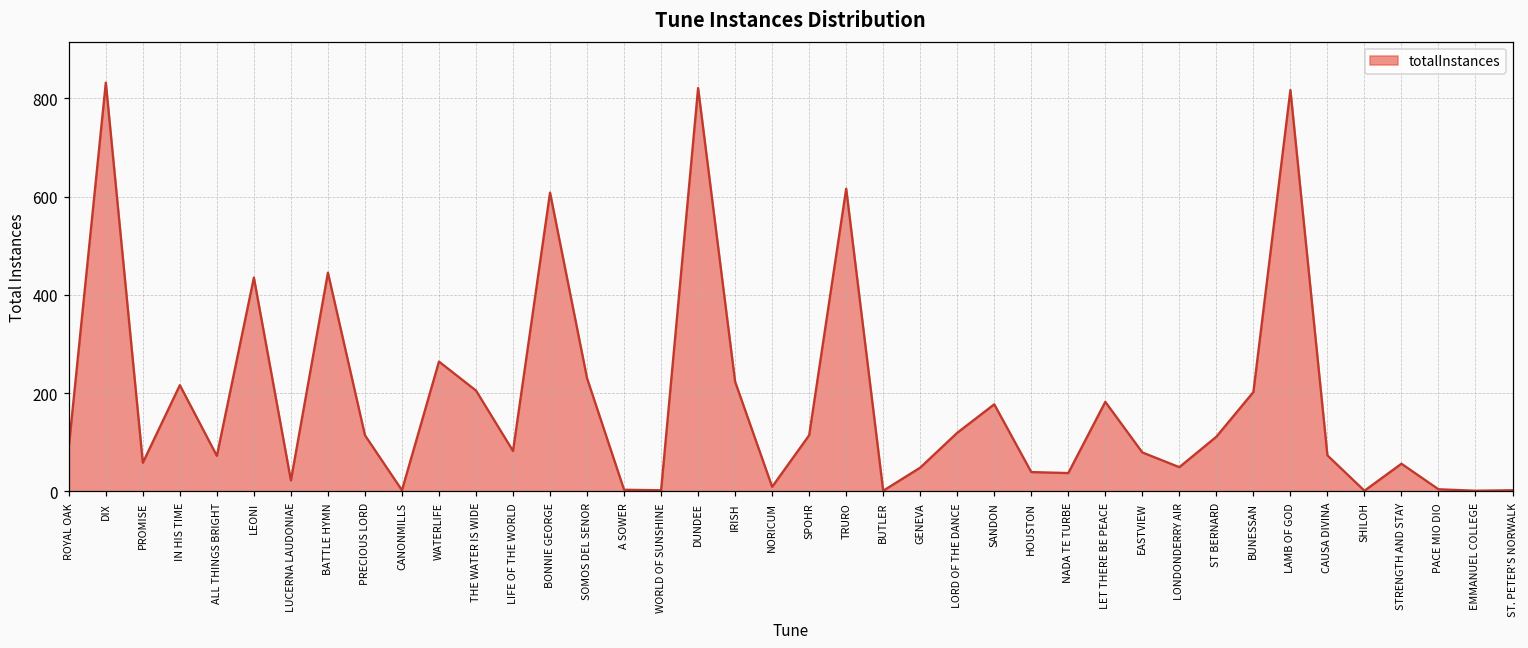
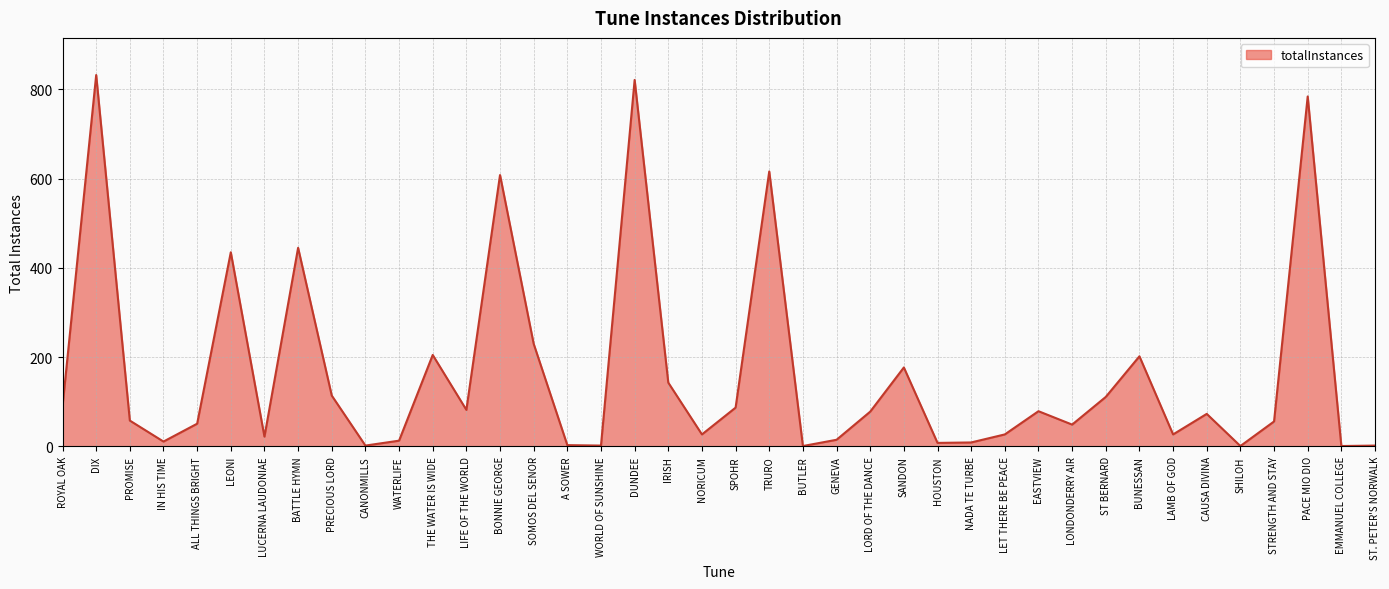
IN HIS TIME: 220 -> 10
ALL THINGS BRIGHT: 70 -> 50
WATERLIFE: 260 -> 10
IRISH: 220 -> 140
NORICUM: 10 -> 30
SPOHR: 110 -> 90
GENEVA: 50 -> 20
LORD OF THE DANCE: 120 -> 80
HOUSTON: 40 -> 10
NADA TE TURBE: 40 -> 10
LET THERE BE PEACE: 180 -> 30
LAMB OF GOD: 820 -> 30
PACE MIO DIO: 0 -> 780
